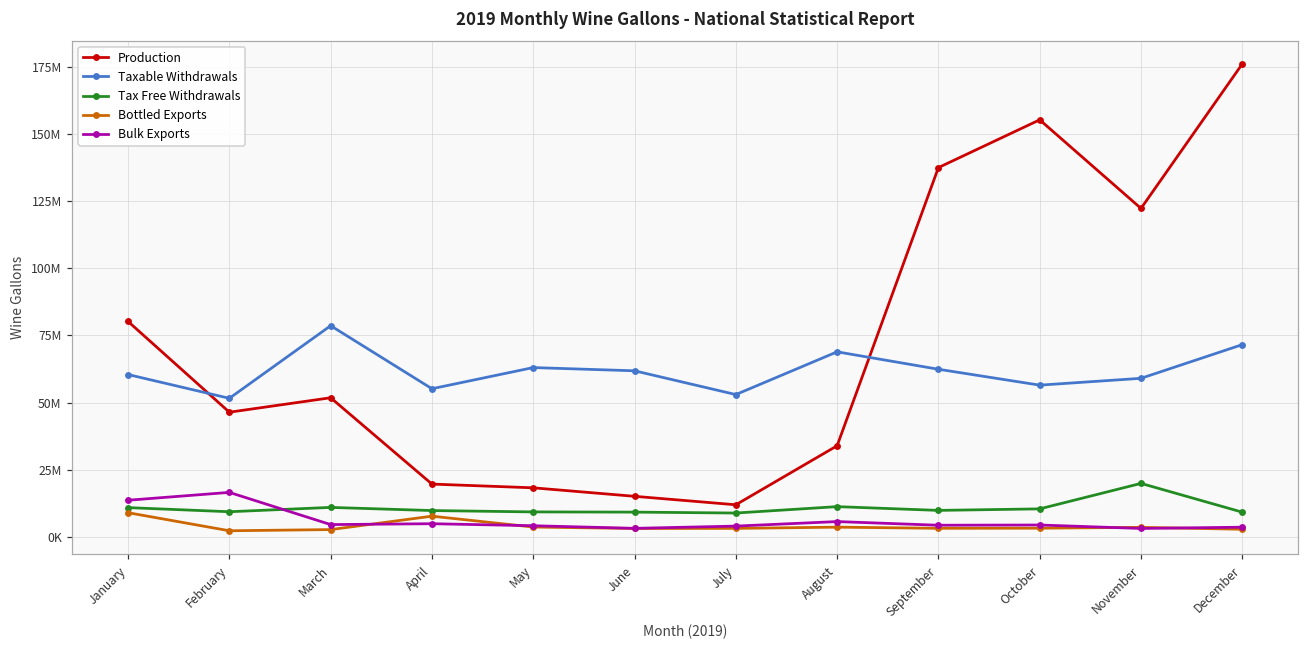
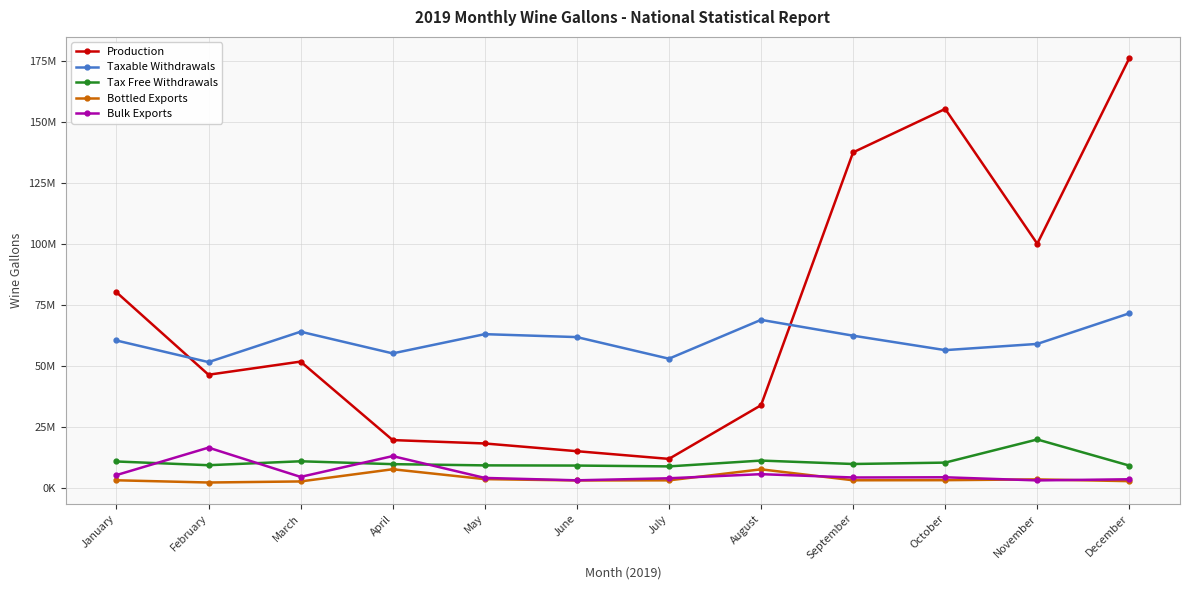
Bottled Exports, January: 9000000 -> 3000000
Bulk Exports, January: 14000000 -> 5000000
Taxable Withdrawals, March: 79000000 -> 64000000
Bulk Exports, April: 5000000 -> 13000000
Bottled Exports, August: 4000000 -> 8000000
Production, November: 122000000 -> 100000000
